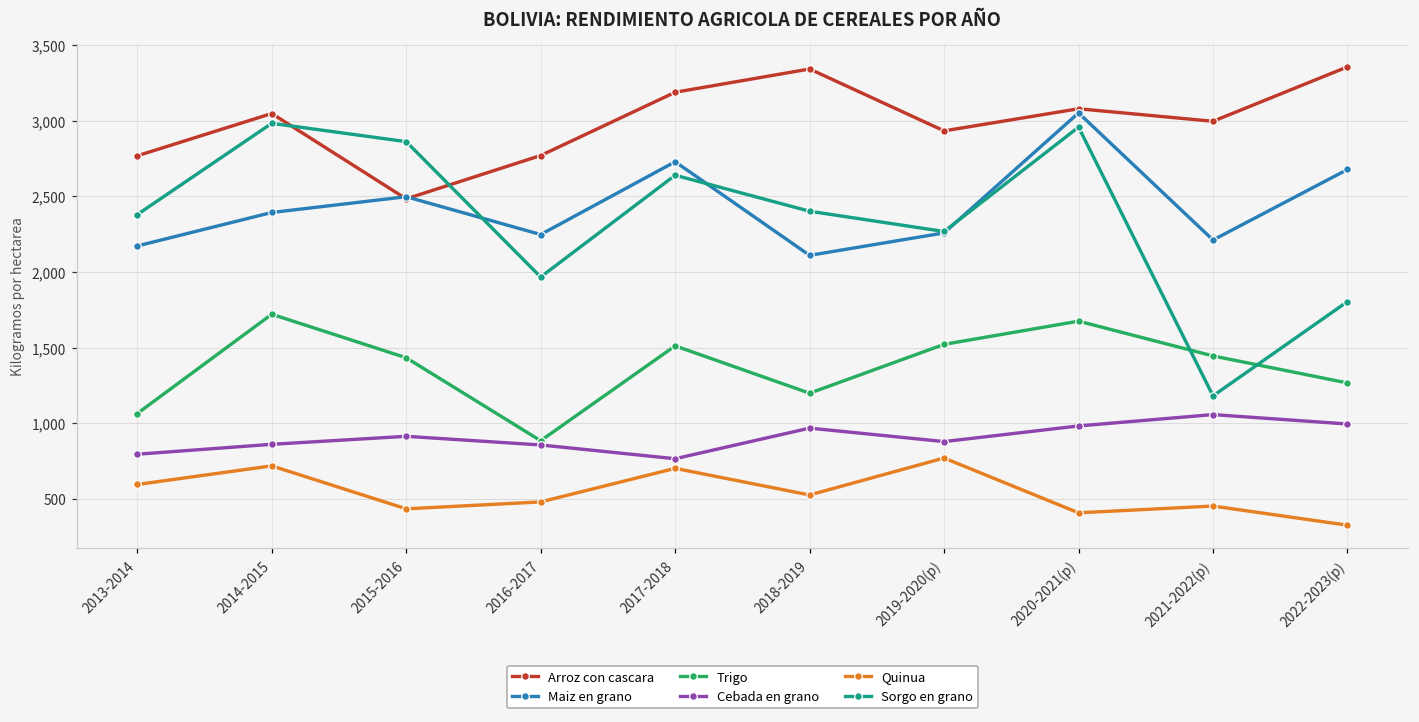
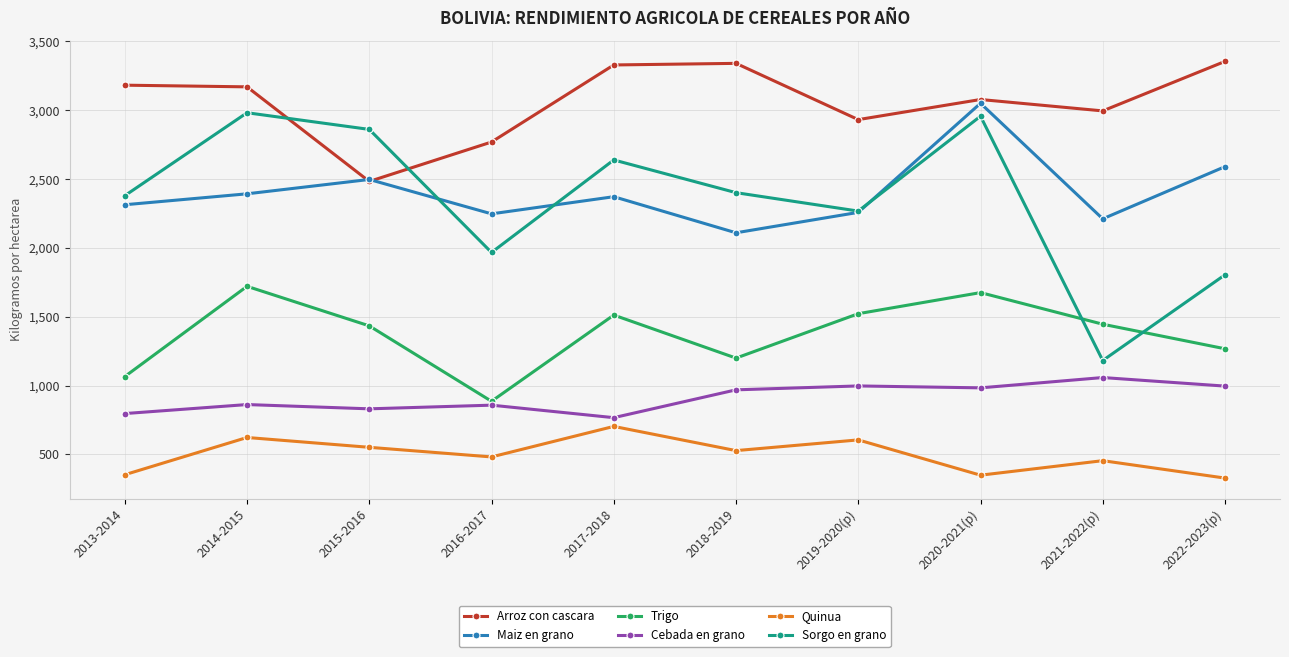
Arroz con cascara, 2013-2014: 2,770 -> 3,180
Maiz en grano, 2013-2014: 2,170 -> 2,310
Quinua, 2013-2014: 600 -> 350
Arroz con cascara, 2014-2015: 3,050 -> 3,170
Quinua, 2014-2015: 720 -> 620
Cebada en grano, 2015-2016: 910 -> 830
Quinua, 2015-2016: 440 -> 550
Arroz con cascara, 2017-2018: 3,190 -> 3,330
Maiz en grano, 2017-2018: 2,730 -> 2,370
Cebada en grano, 2019-2020(p): 880 -> 1,000
Quinua, 2019-2020(p): 770 -> 610
Quinua, 2020-2021(p): 410 -> 350
Maiz en grano, 2022-2023(p): 2,680 -> 2,590
